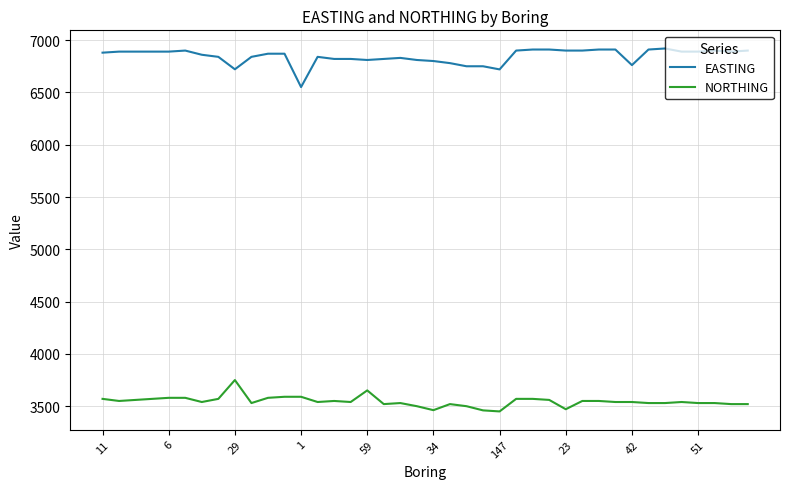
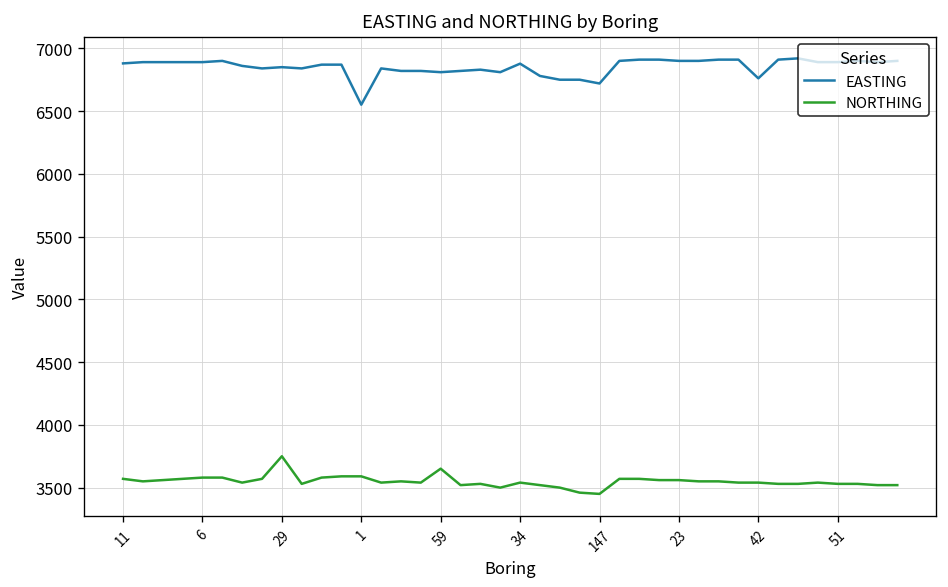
EASTING, 29: 6720 -> 6850
EASTING, 34: 6800 -> 6880
NORTHING, 34: 3460 -> 3540
NORTHING, 23: 3470 -> 3560
